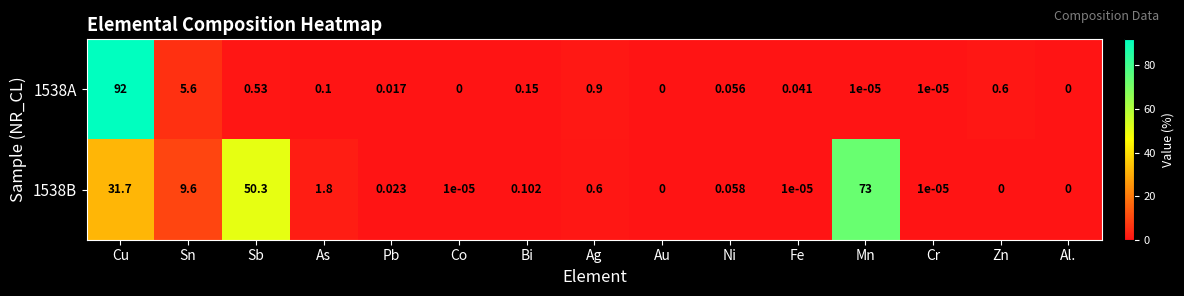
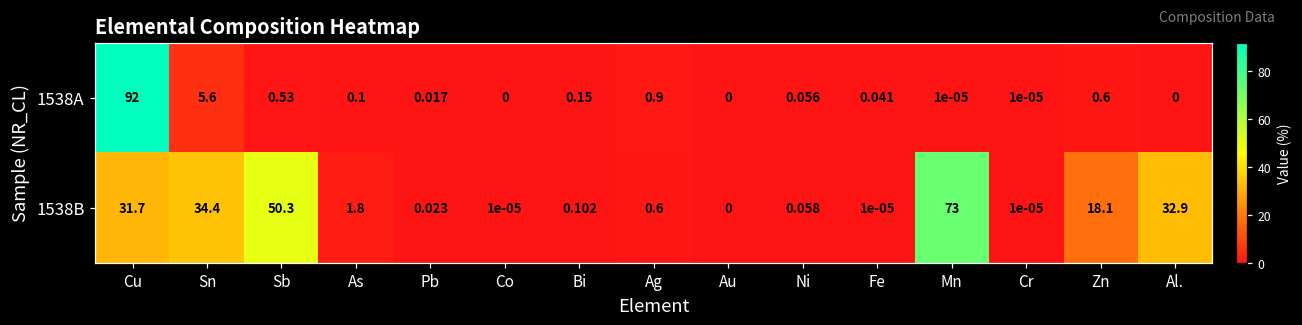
1538B, Sn: 9.6 -> 34.4
1538B, Zn: 0 -> 18.1
1538B, Al.: 0 -> 32.9
